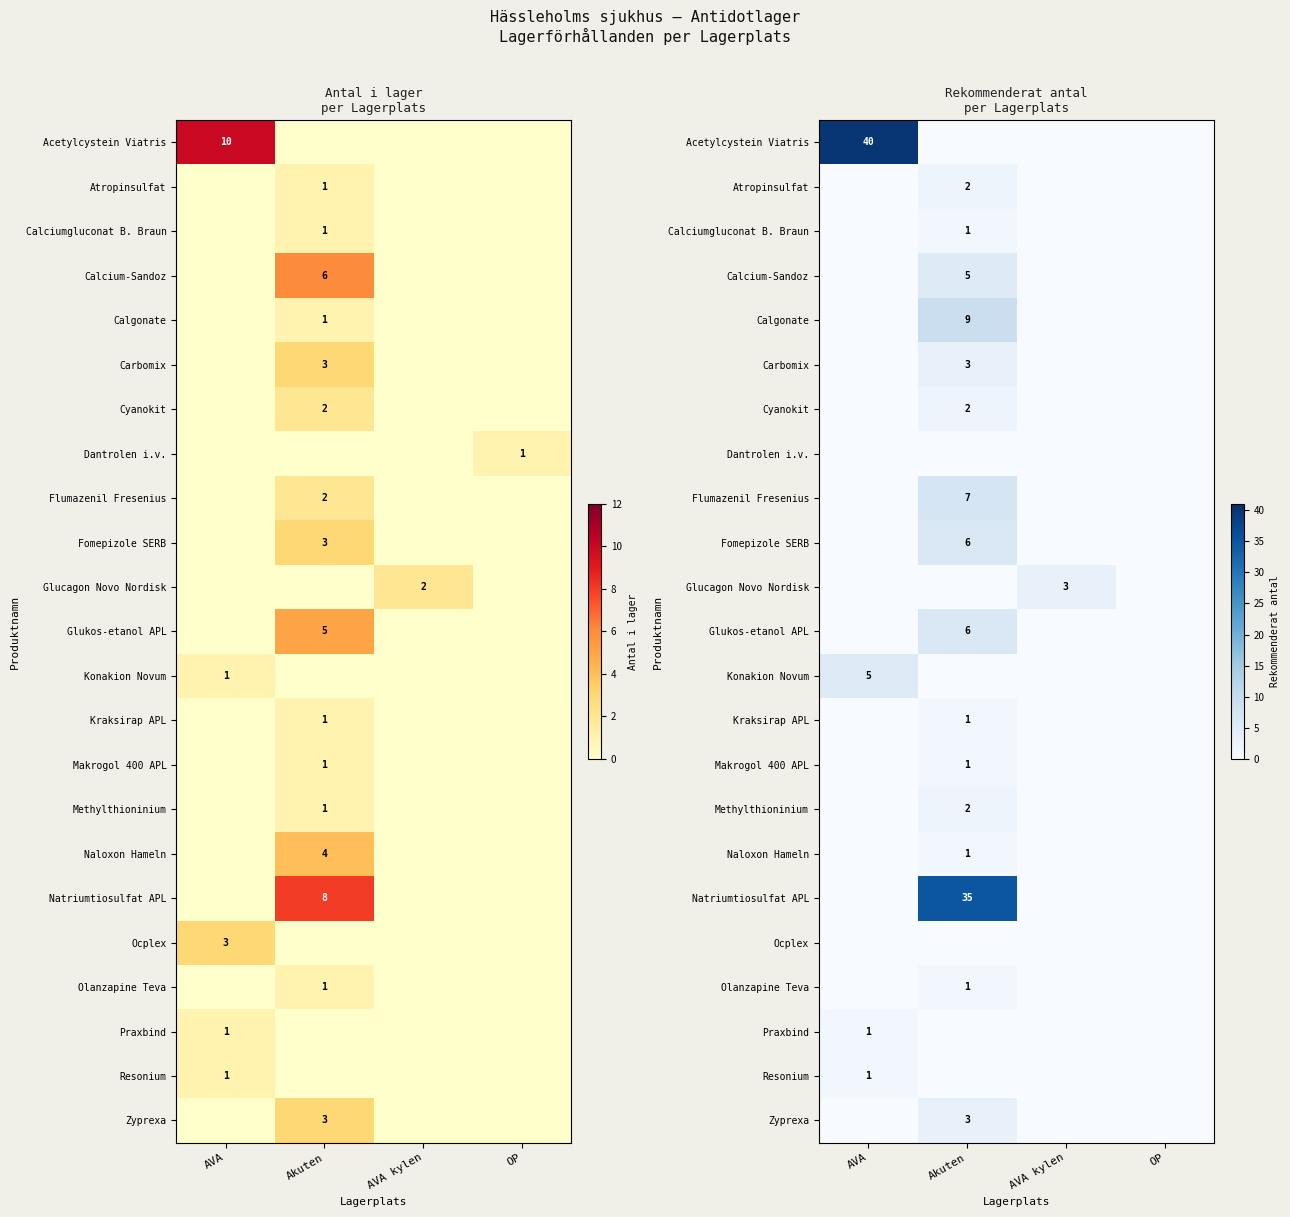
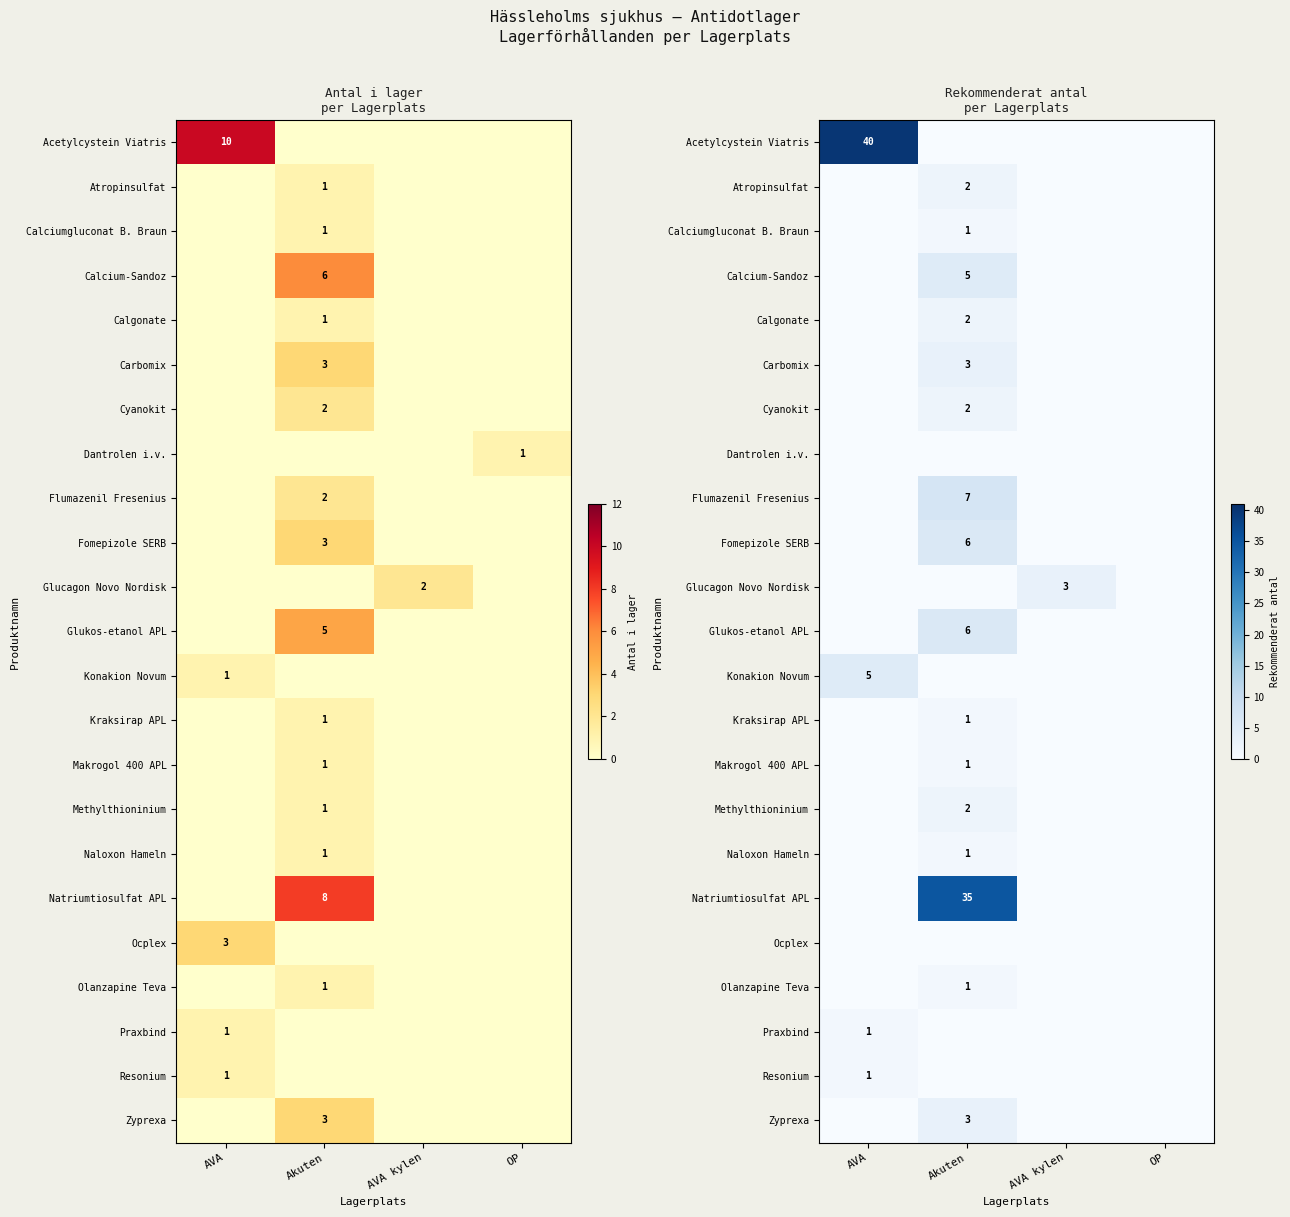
Antal i lager per Lagerplats, Naloxon Hameln, Akuten: 4 -> 1
Rekommenderat antal per Lagerplats, Calgonate, Akuten: 9 -> 2
